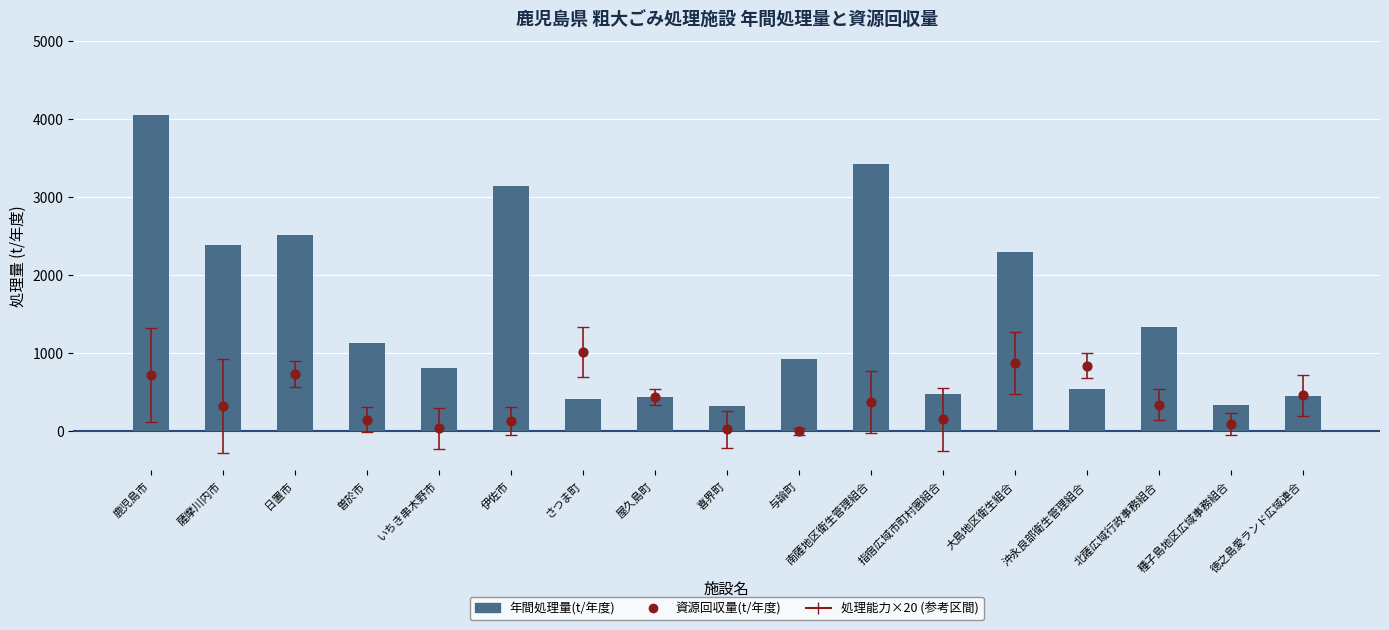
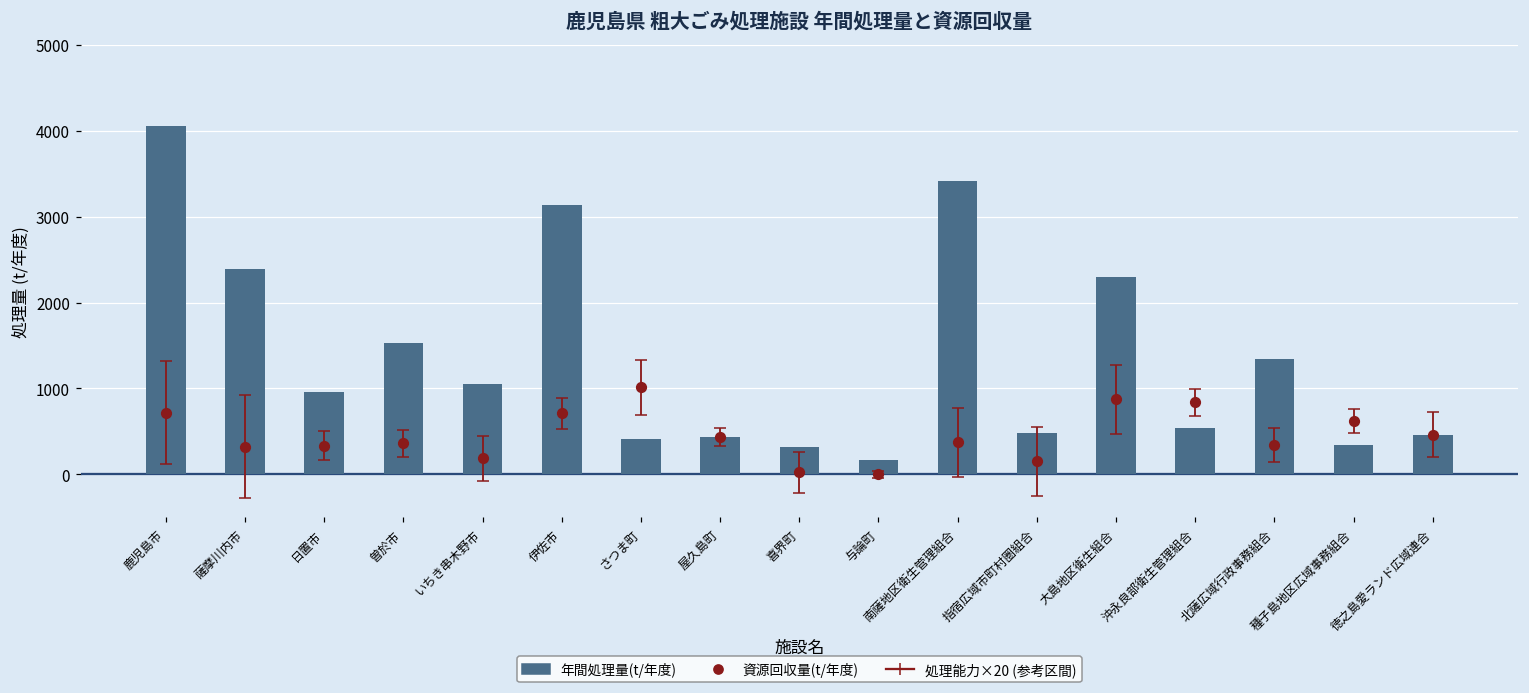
年間処理量(t/年度), 日置市: 2500 -> 1000
資源回収量(t/年度), 日置市: 700 -> 300
年間処理量(t/年度), 曽於市: 1100 -> 1500
資源回収量(t/年度), 曽於市: 100 -> 400
年間処理量(t/年度), いちき串木野市: 800 -> 1000
資源回収量(t/年度), いちき串木野市: 0 -> 200
資源回収量(t/年度), 伊佐市: 100 -> 700
年間処理量(t/年度), 与論町: 900 -> 200
資源回収量(t/年度), 種子島地区広域事務組合: 100 -> 600
